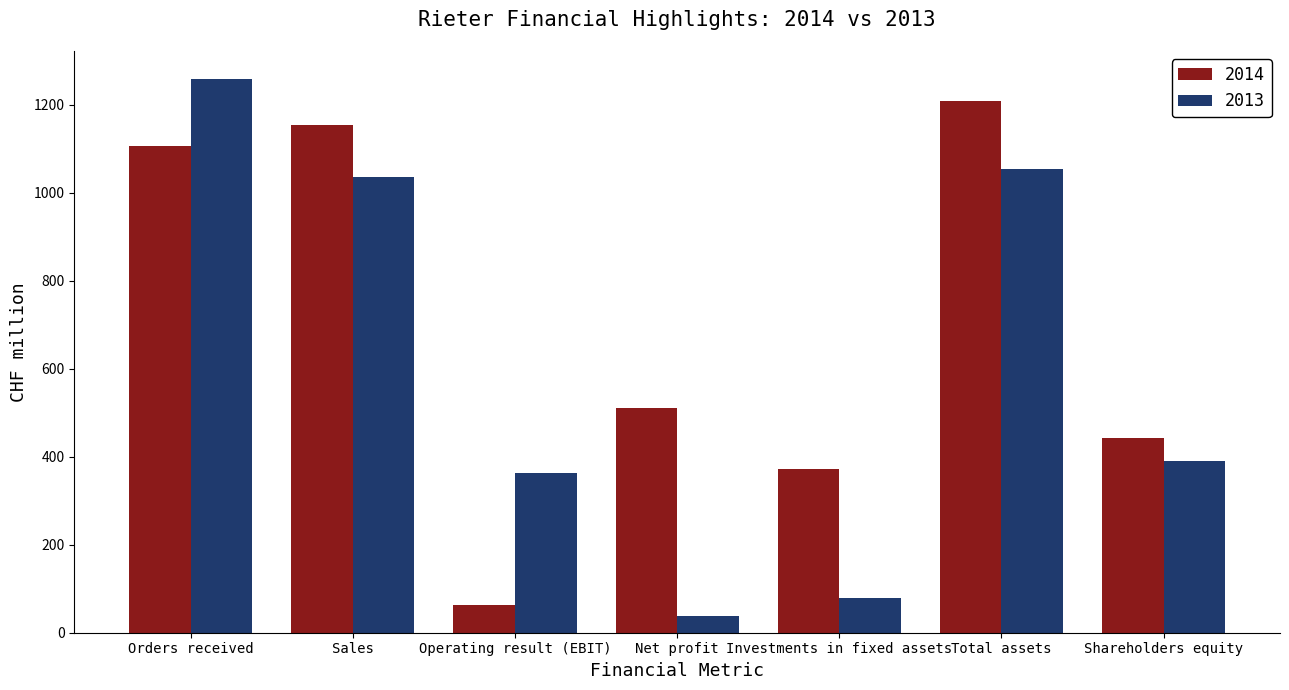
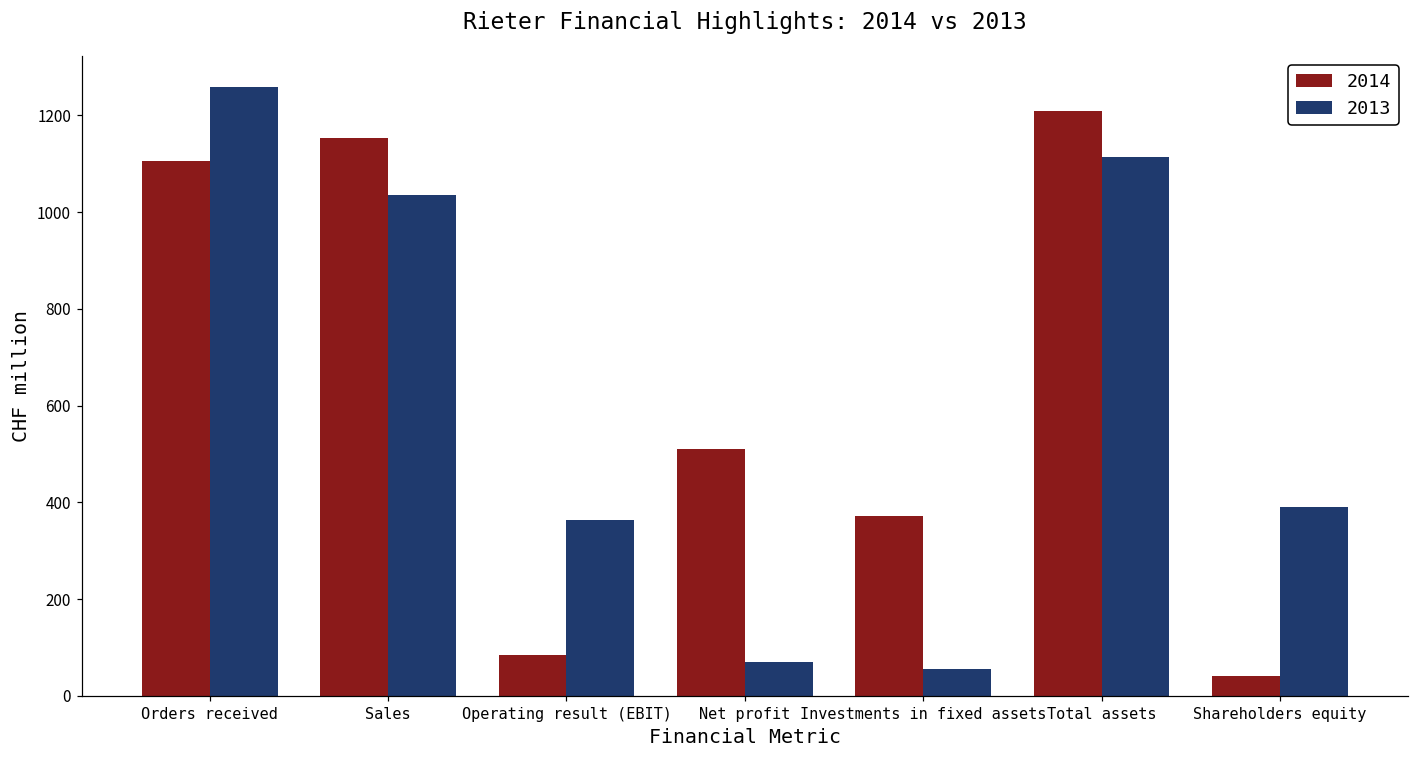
2014, Operating result (EBIT): 60 -> 80
2013, Net profit: 40 -> 70
2013, Investments in fixed assets: 80 -> 60
2013, Total assets: 1060 -> 1110
2014, Shareholders equity: 440 -> 40
